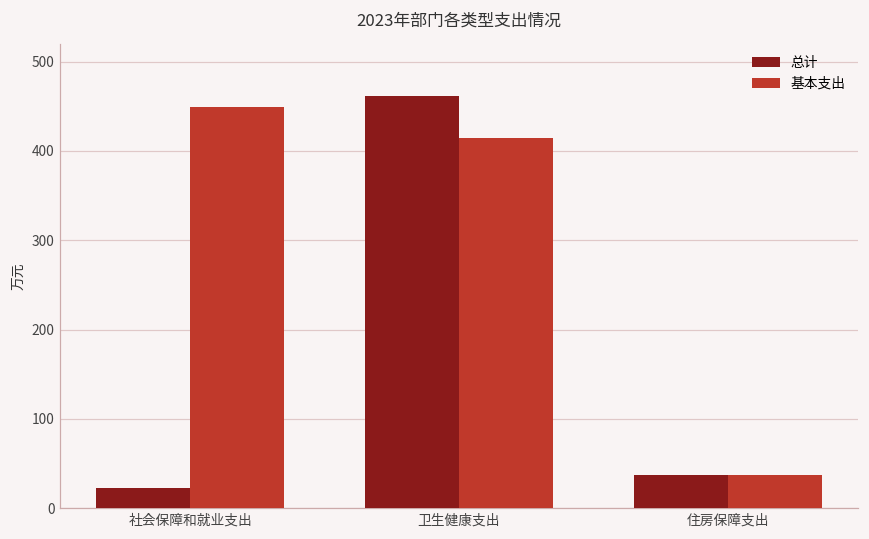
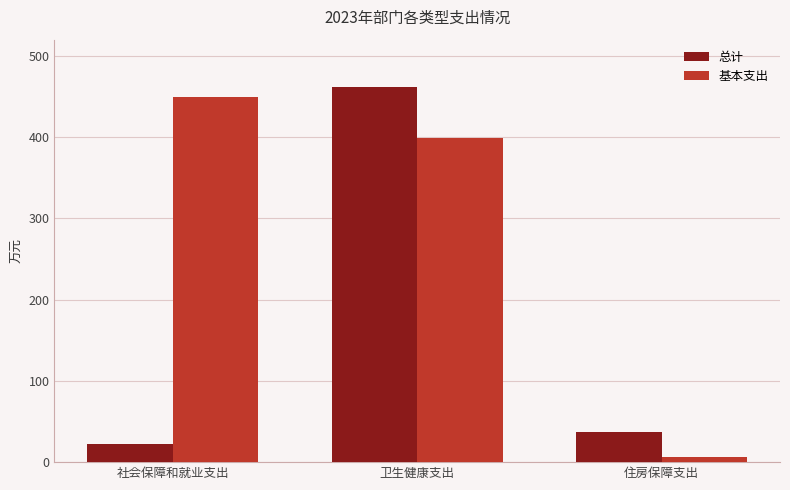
基本支出, 卫生健康支出: 410 -> 400
基本支出, 住房保障支出: 40 -> 10
